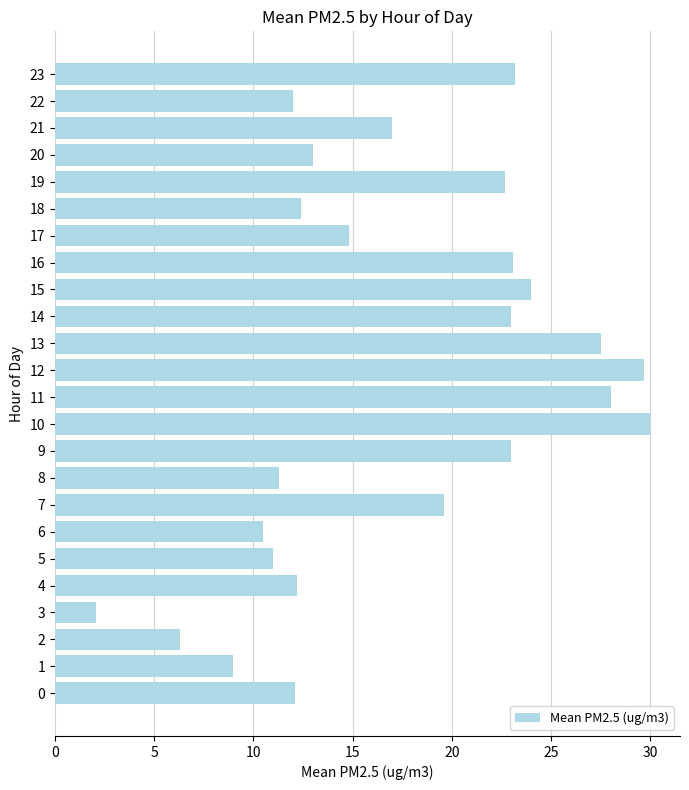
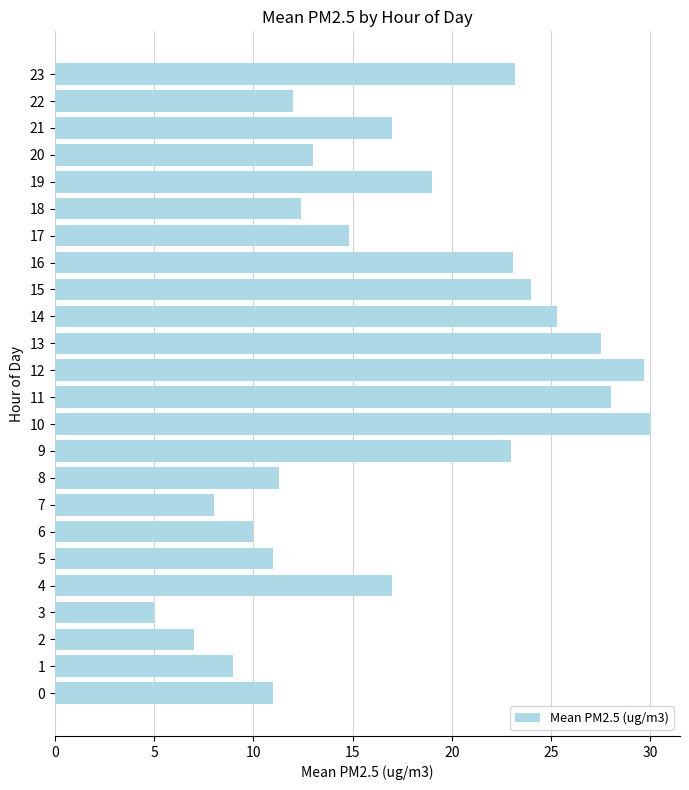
19: 22.7 -> 19.0
14: 23.0 -> 25.3
7: 19.6 -> 8.0
6: 10.5 -> 10.0
4: 12.2 -> 17.0
3: 2.1 -> 5.0
2: 6.3 -> 7.0
0: 12.1 -> 11.0
